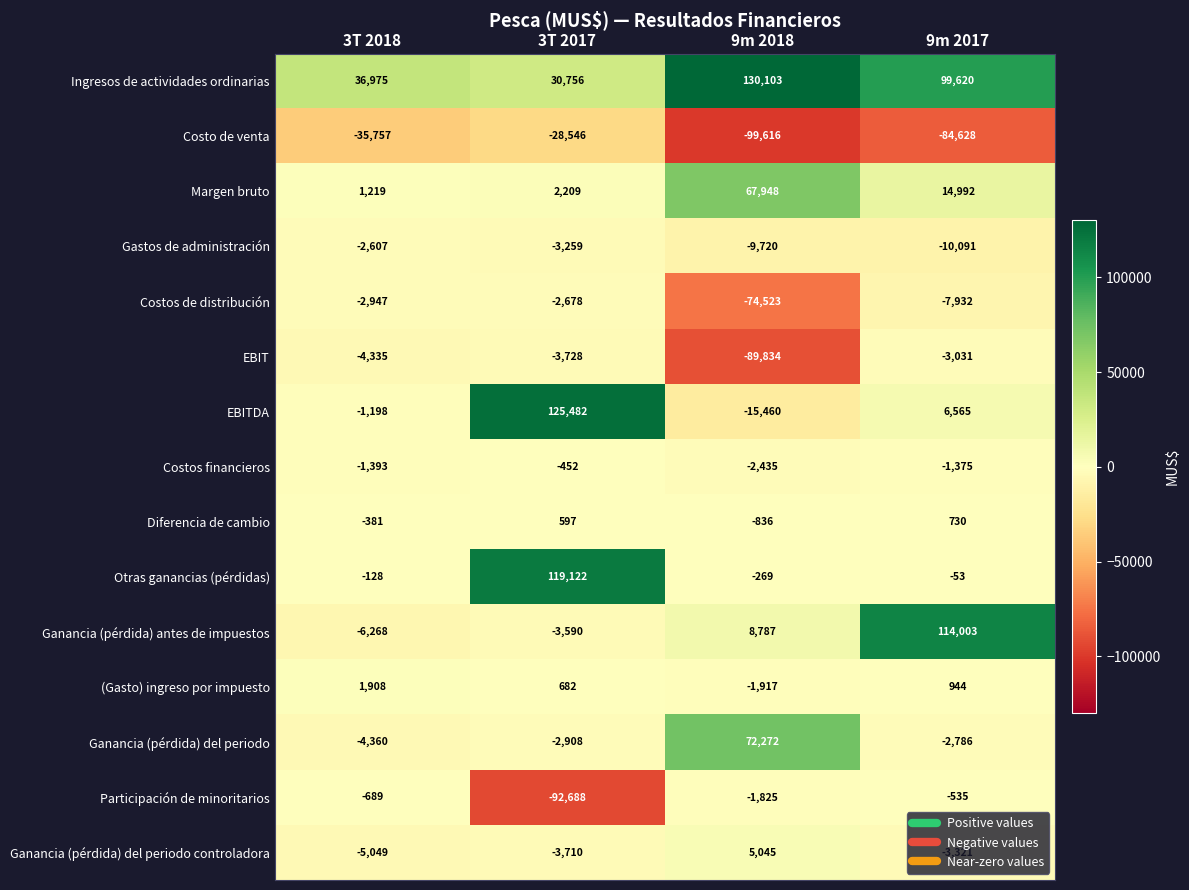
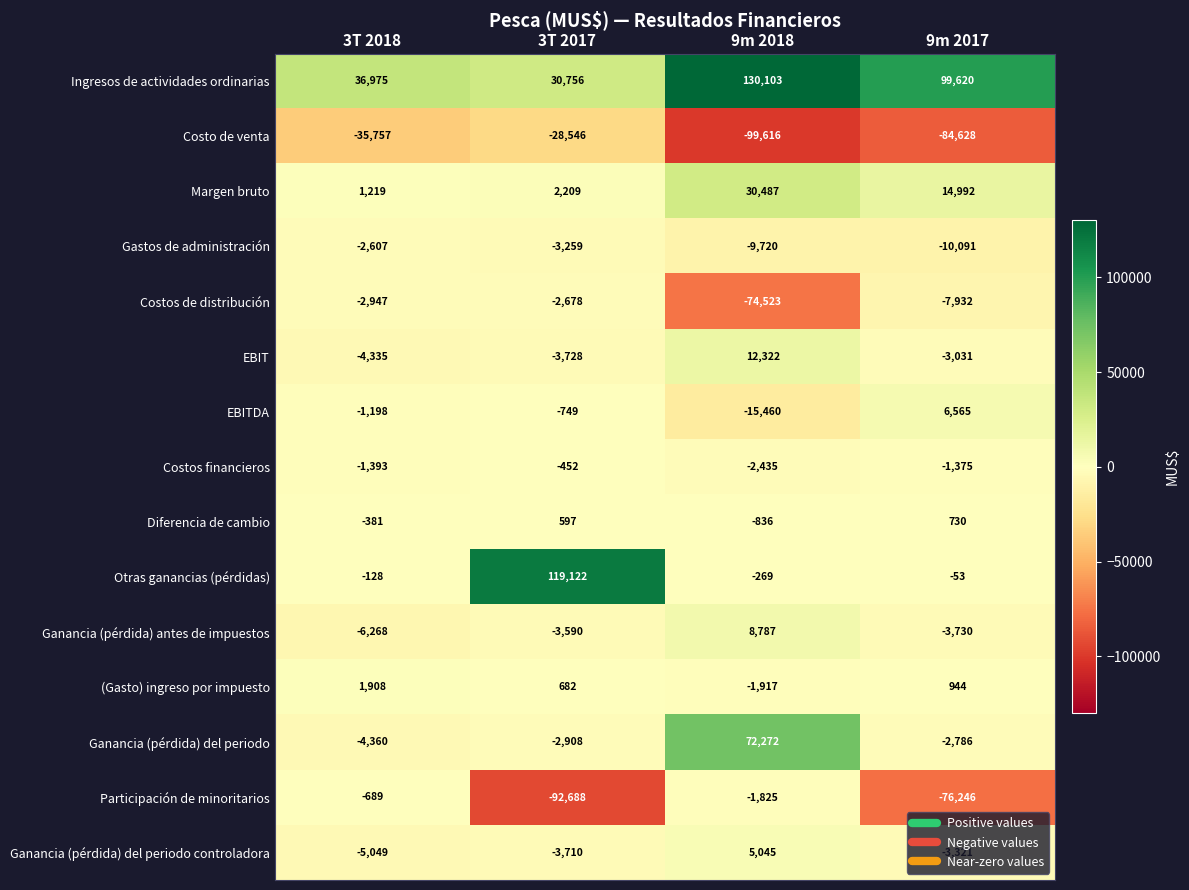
Margen bruto, 9m 2018: 67,948 -> 30,487
EBIT, 9m 2018: -89,834 -> 12,322
EBITDA, 3T 2017: 125,482 -> -749
Ganancia (pérdida) antes de impuestos, 9m 2017: 114,003 -> -3,730
Participación de minoritarios, 9m 2017: -535 -> -76,246
